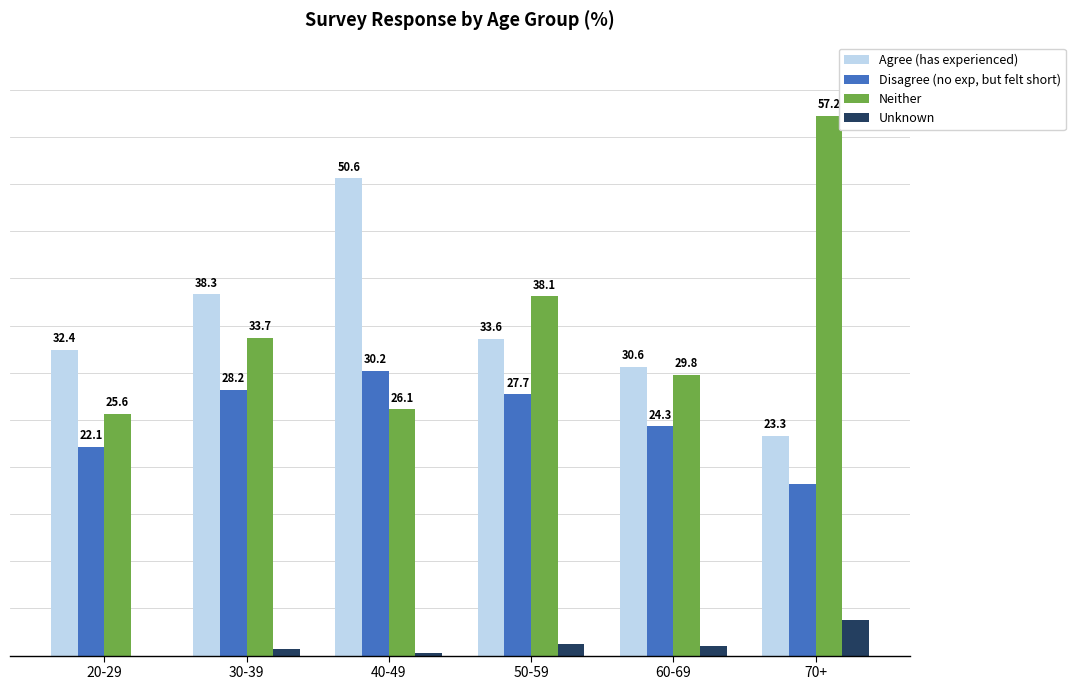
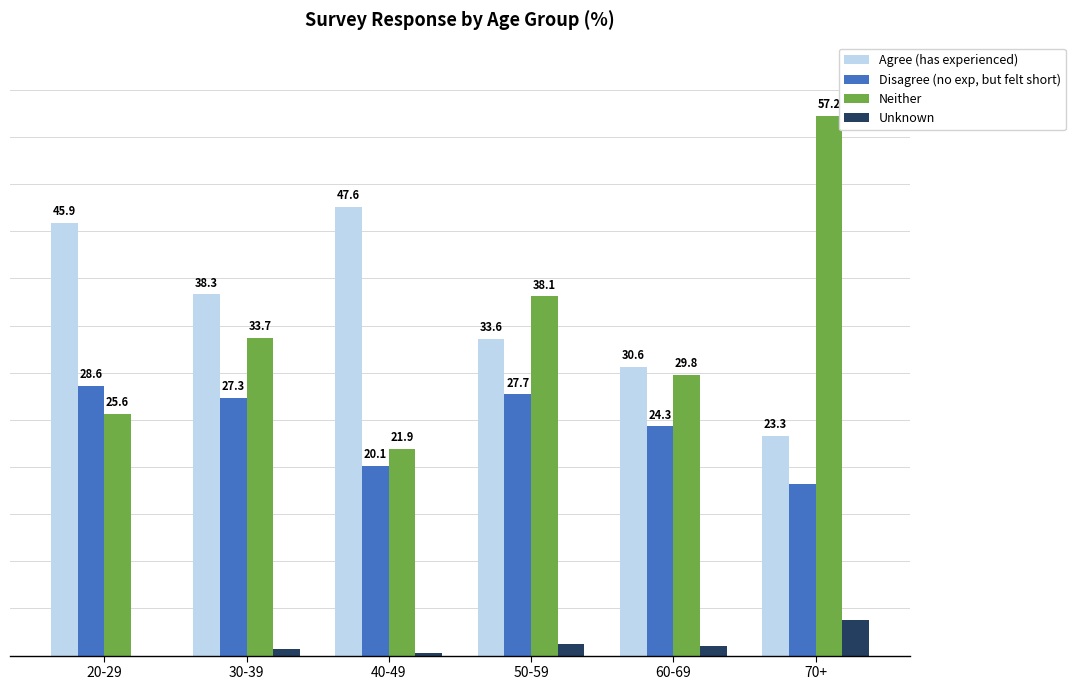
Agree (has experienced), 20-29: 32.4 -> 45.9
Disagree (no exp, but felt short), 20-29: 22.1 -> 28.6
Disagree (no exp, but felt short), 30-39: 28.2 -> 27.3
Agree (has experienced), 40-49: 50.6 -> 47.6
Disagree (no exp, but felt short), 40-49: 30.2 -> 20.1
Neither, 40-49: 26.1 -> 21.9
